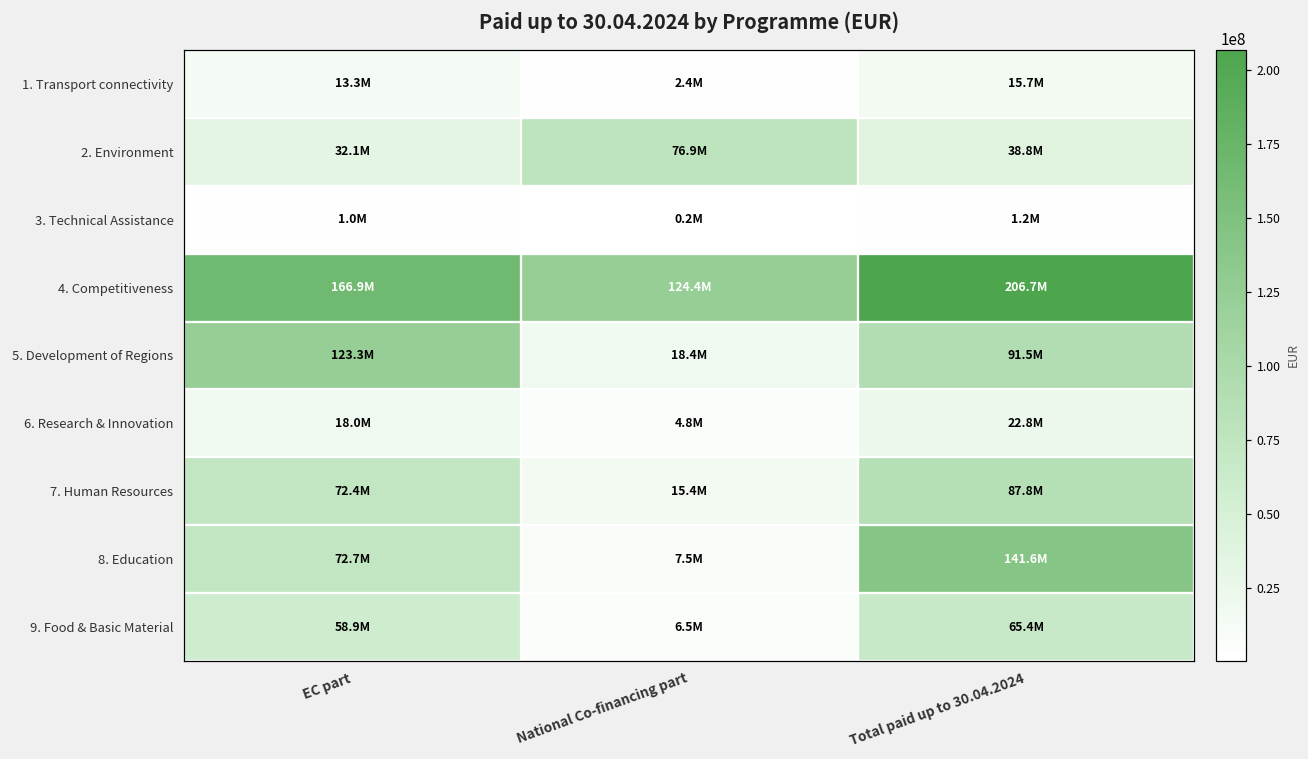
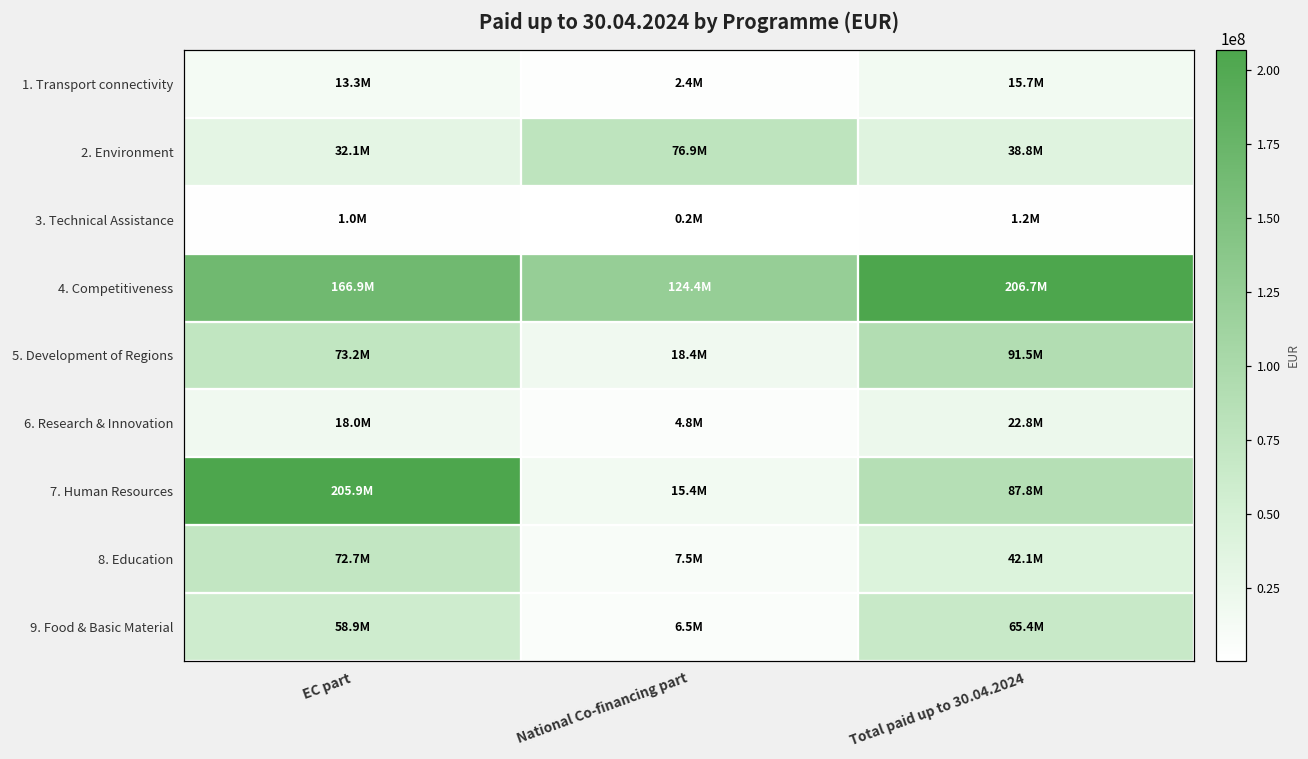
5. Development of Regions, EC part: 123.3M -> 73.2M
7. Human Resources, EC part: 72.4M -> 205.9M
8. Education, Total paid up to 30.04.2024: 141.6M -> 42.1M
